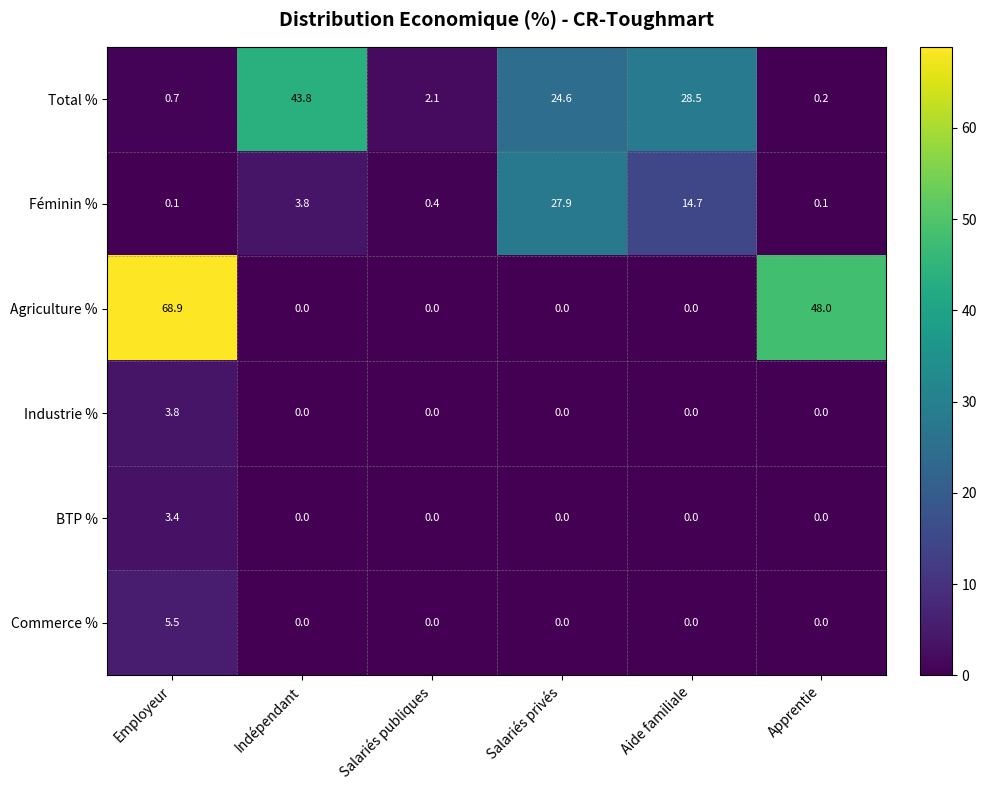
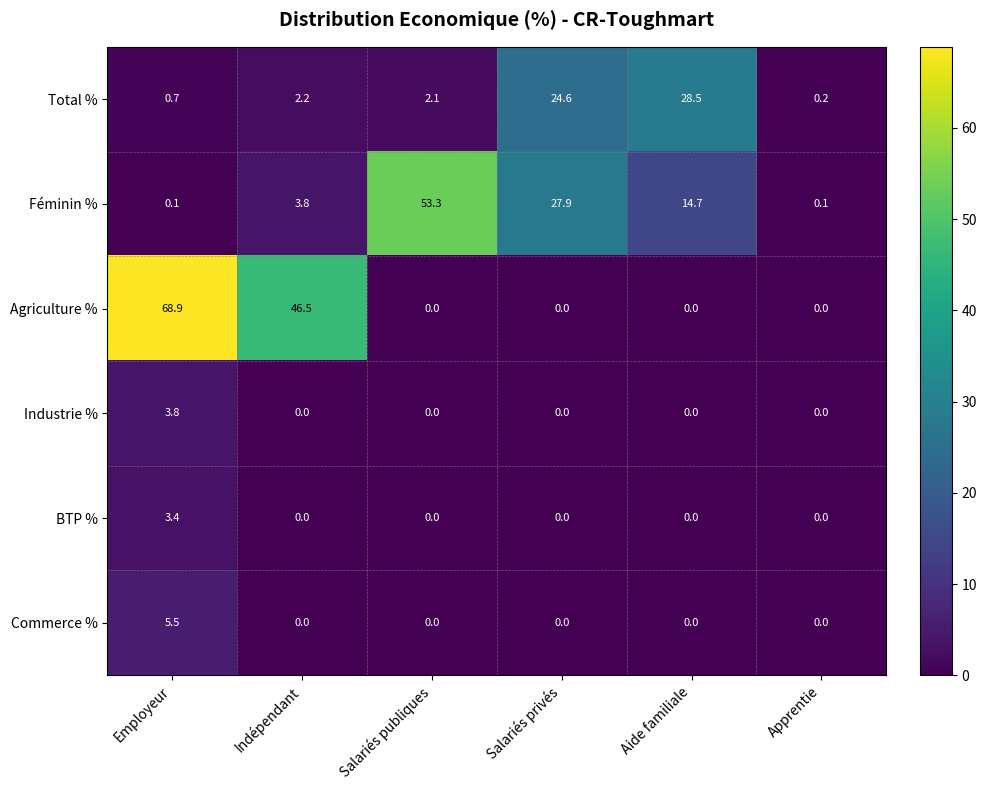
Total %, Indépendant: 43.8 -> 2.2
Féminin %, Salariés publiques: 0.4 -> 53.3
Agriculture %, Indépendant: 0.0 -> 46.5
Agriculture %, Apprentie: 48.0 -> 0.0
